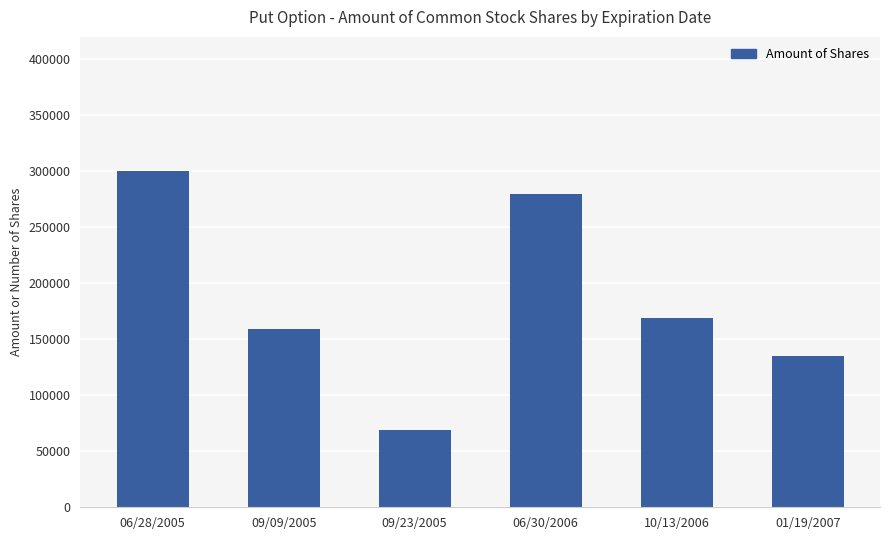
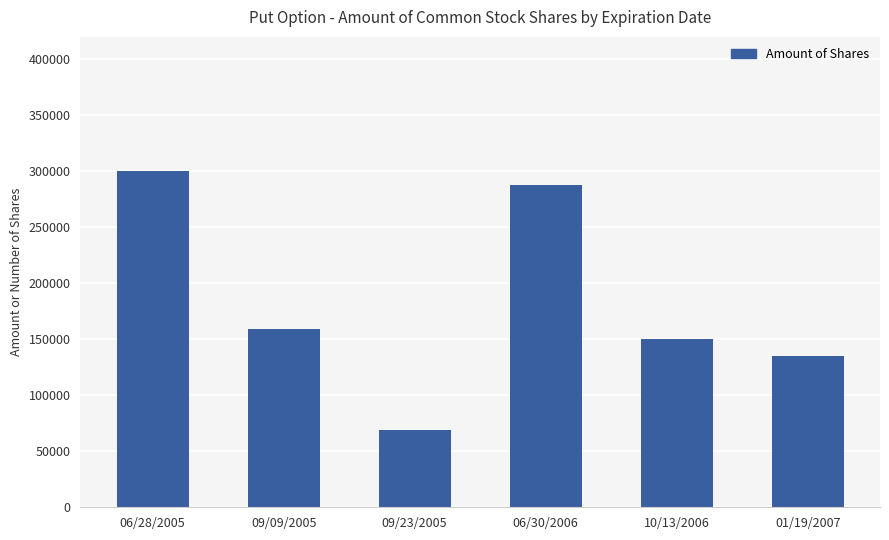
06/30/2006: 280000 -> 288000
10/13/2006: 169000 -> 150000
